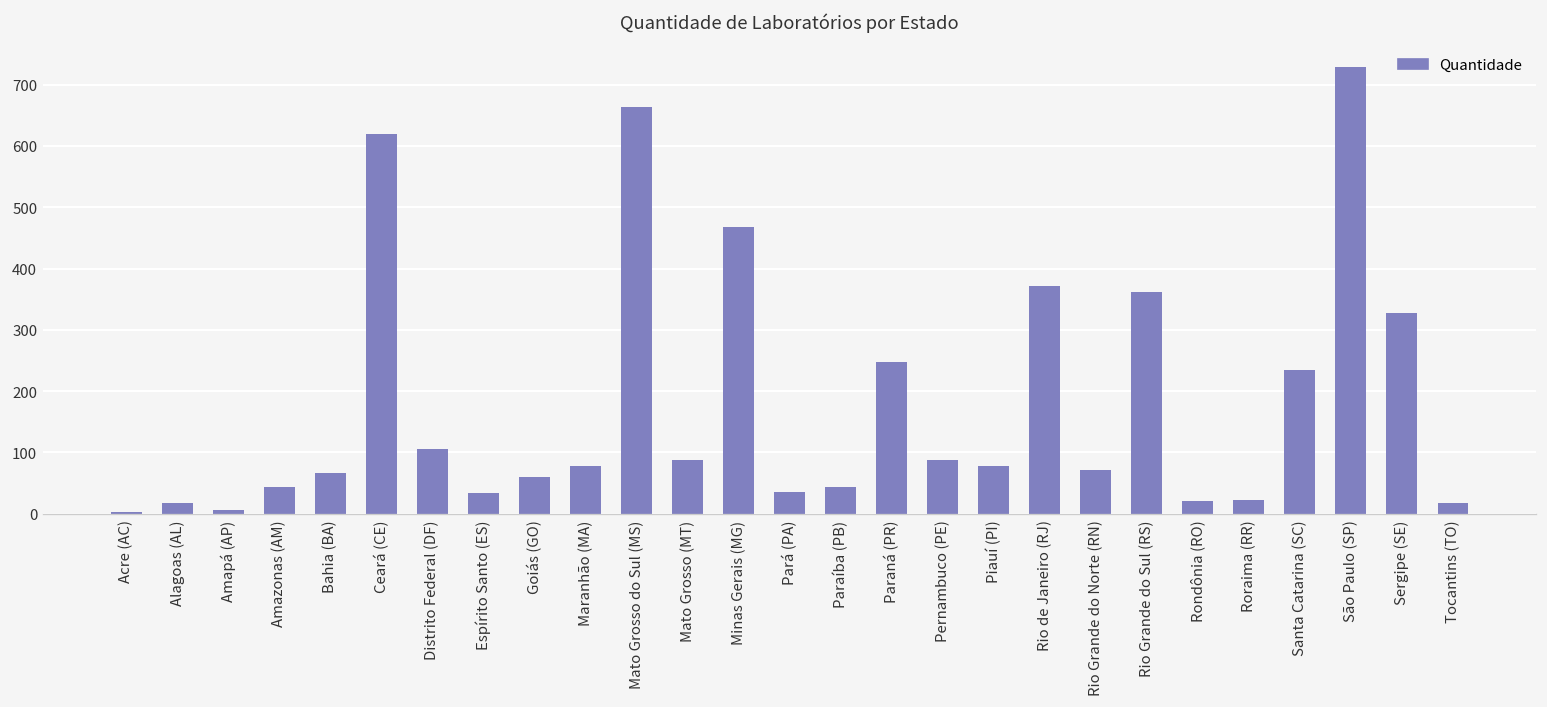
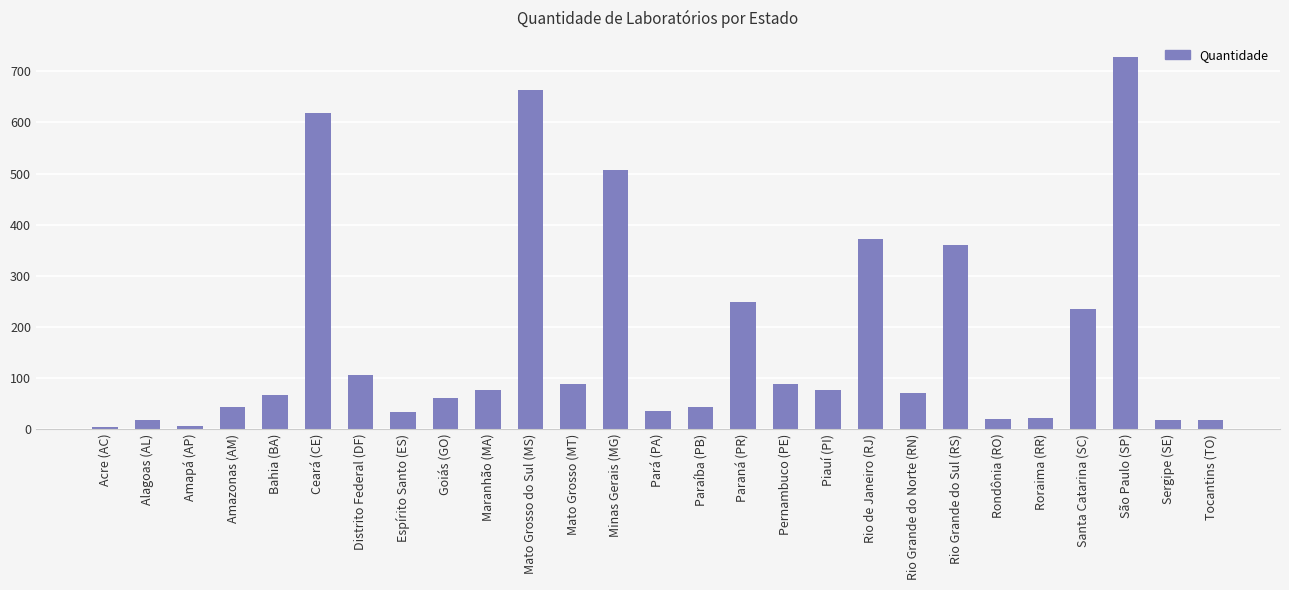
Minas Gerais (MG): 470 -> 510
Sergipe (SE): 330 -> 20
